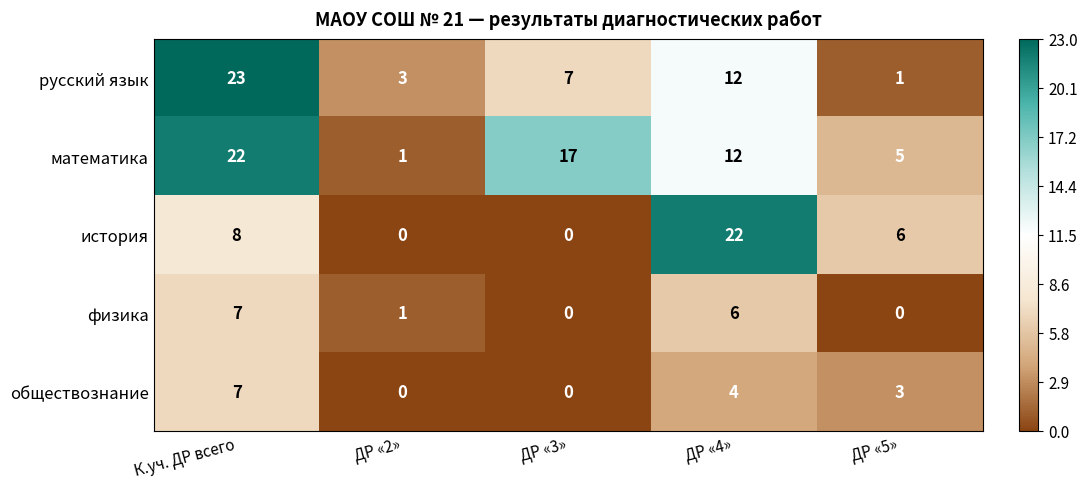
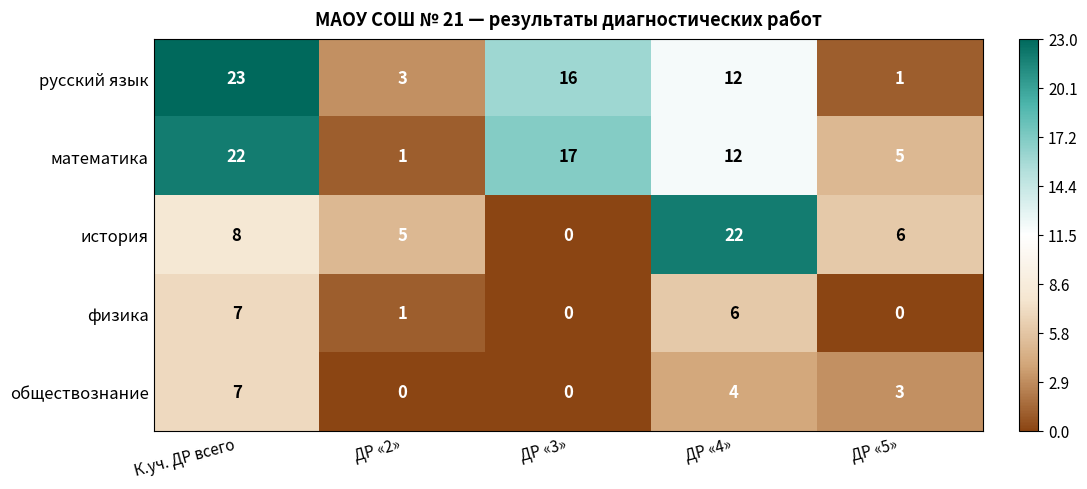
русский язык, ДР «3»: 7 -> 16
история, ДР «2»: 0 -> 5
